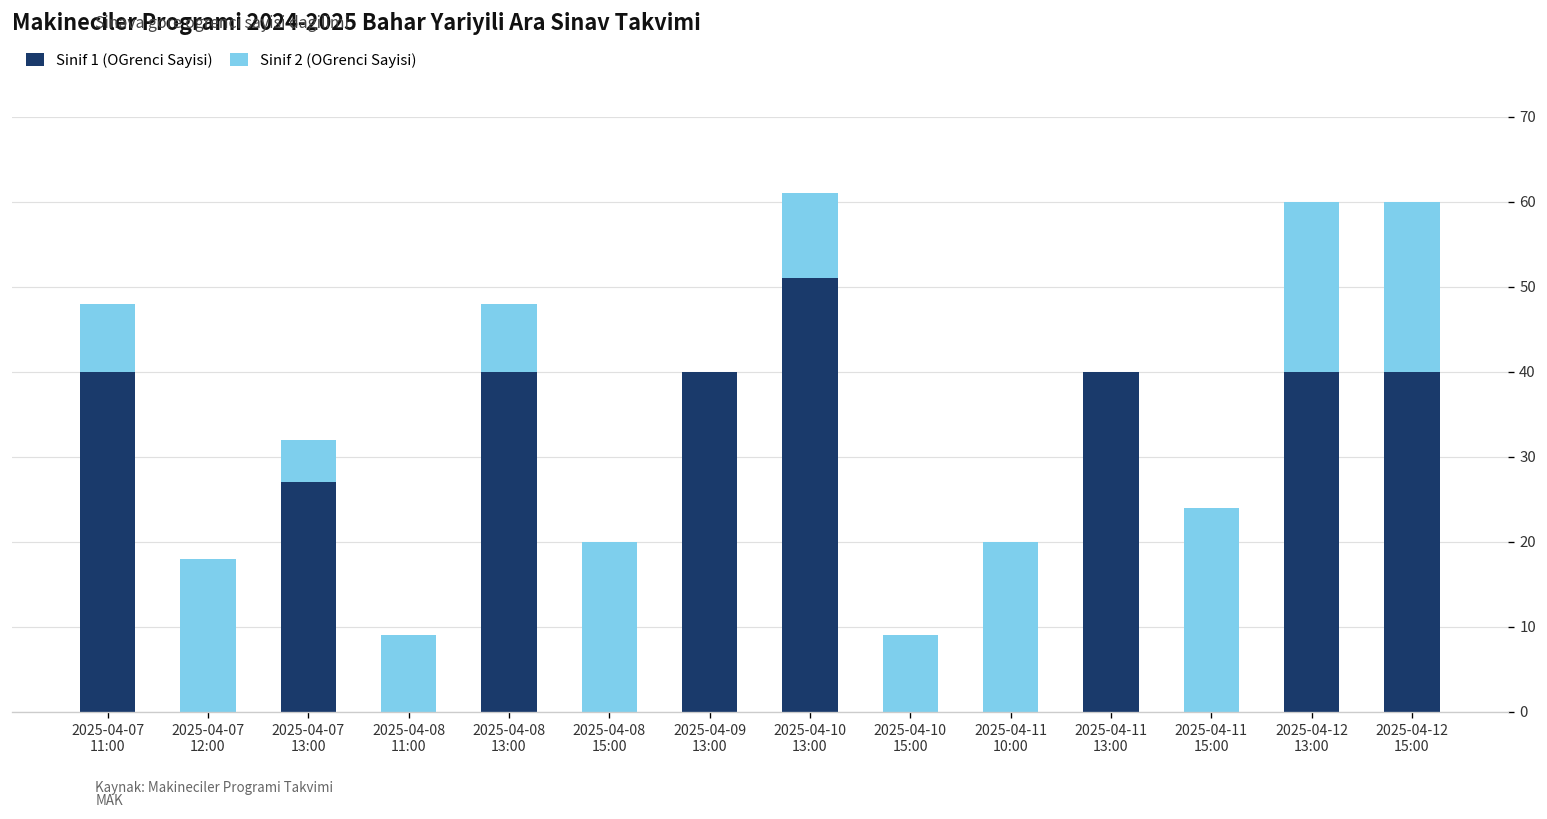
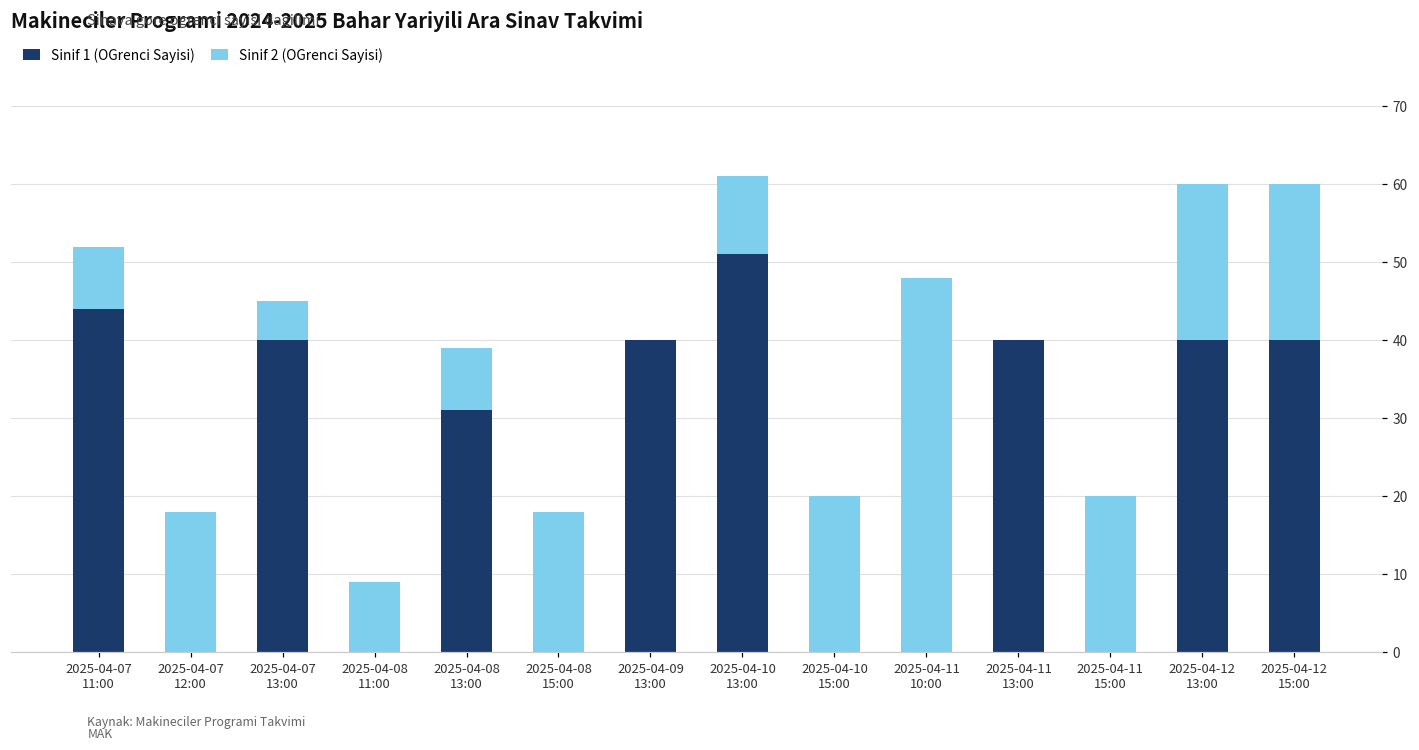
Sinif 1 (OGrenci Sayisi), 2025-04-07 11:00: 40 -> 44
Sinif 1 (OGrenci Sayisi), 2025-04-07 13:00: 27 -> 40
Sinif 1 (OGrenci Sayisi), 2025-04-08 13:00: 40 -> 31
Sinif 2 (OGrenci Sayisi), 2025-04-08 15:00: 20 -> 18
Sinif 2 (OGrenci Sayisi), 2025-04-10 15:00: 9 -> 20
Sinif 2 (OGrenci Sayisi), 2025-04-11 10:00: 20 -> 48
Sinif 2 (OGrenci Sayisi), 2025-04-11 15:00: 24 -> 20
